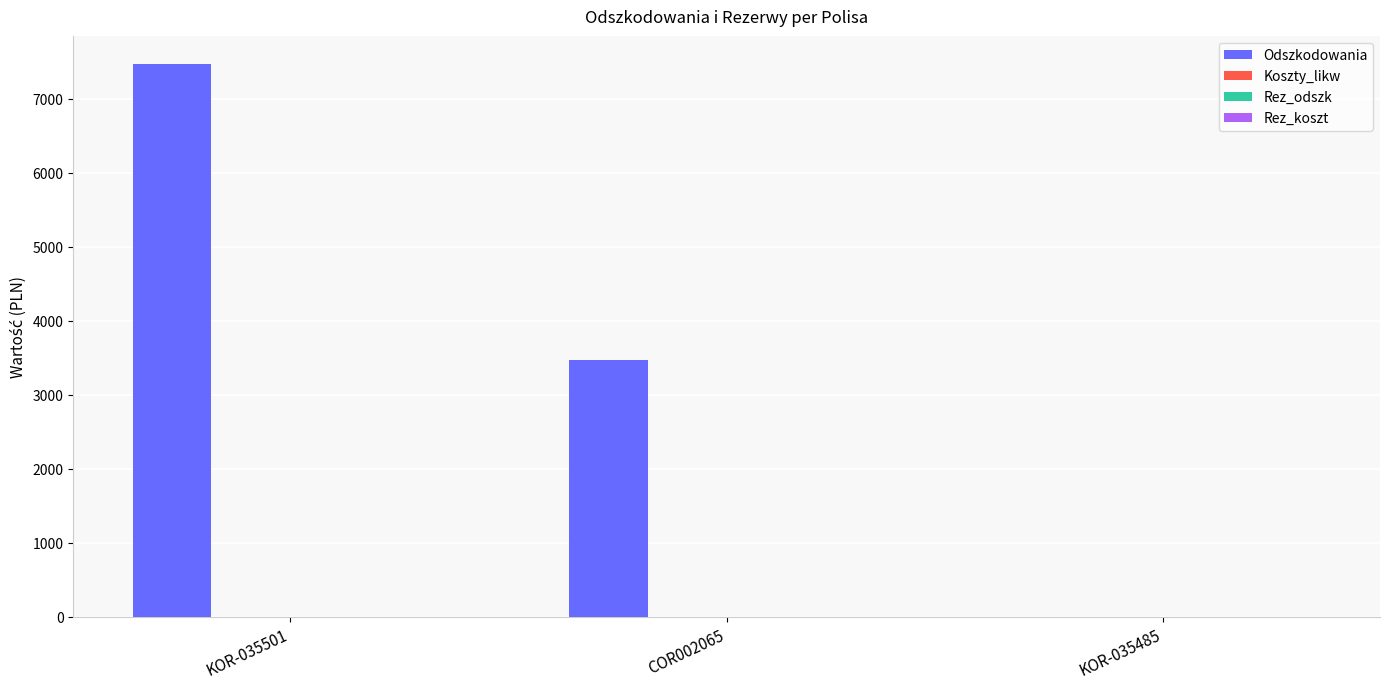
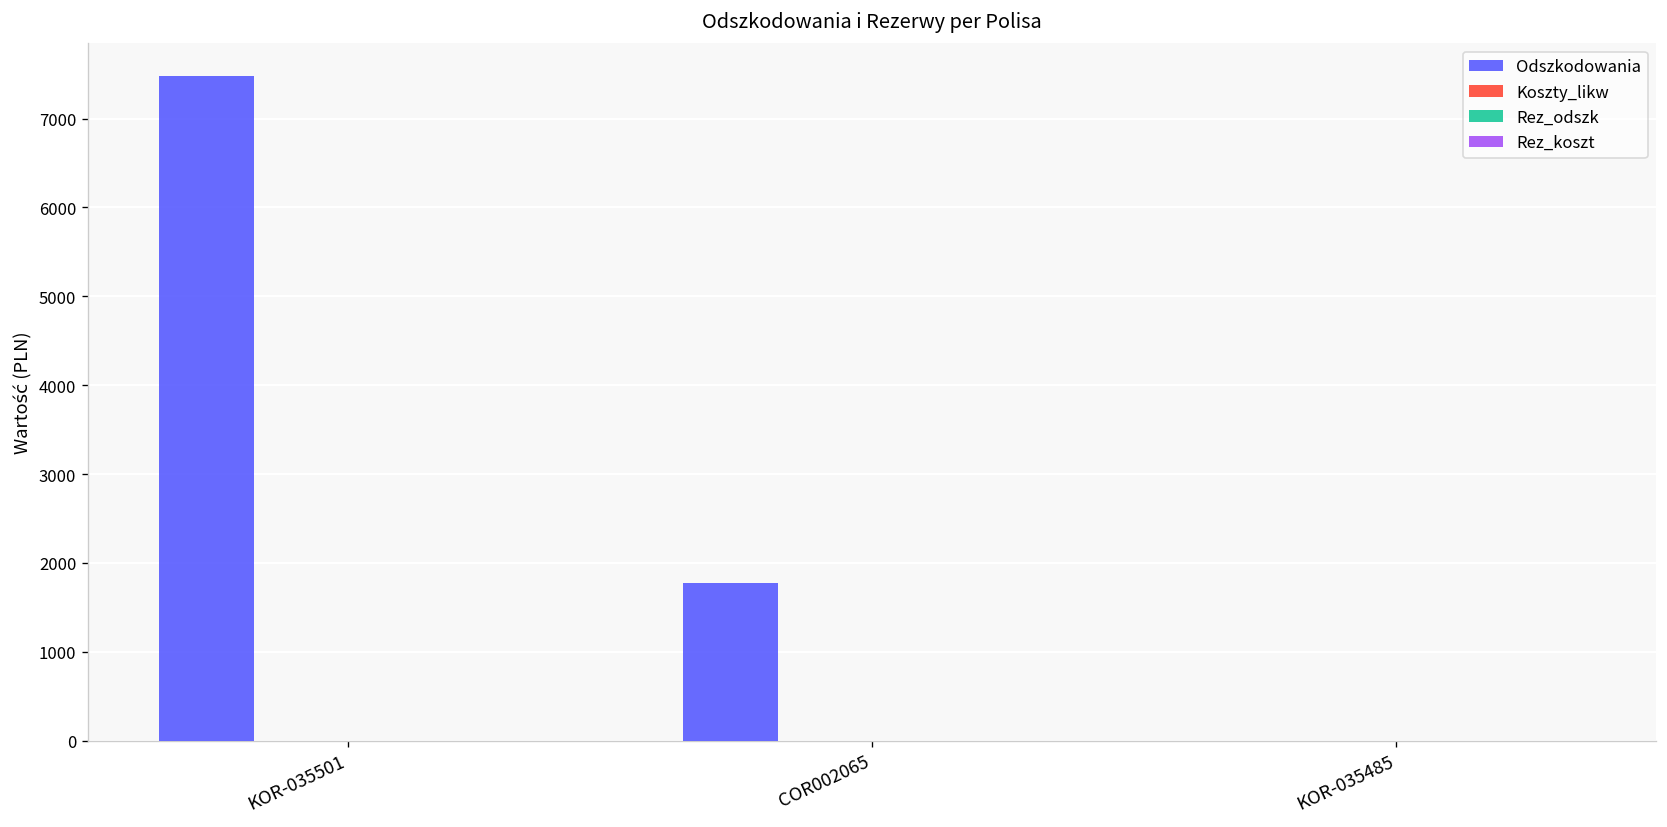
Odszkodowania, COR002065: 3500 -> 1800
